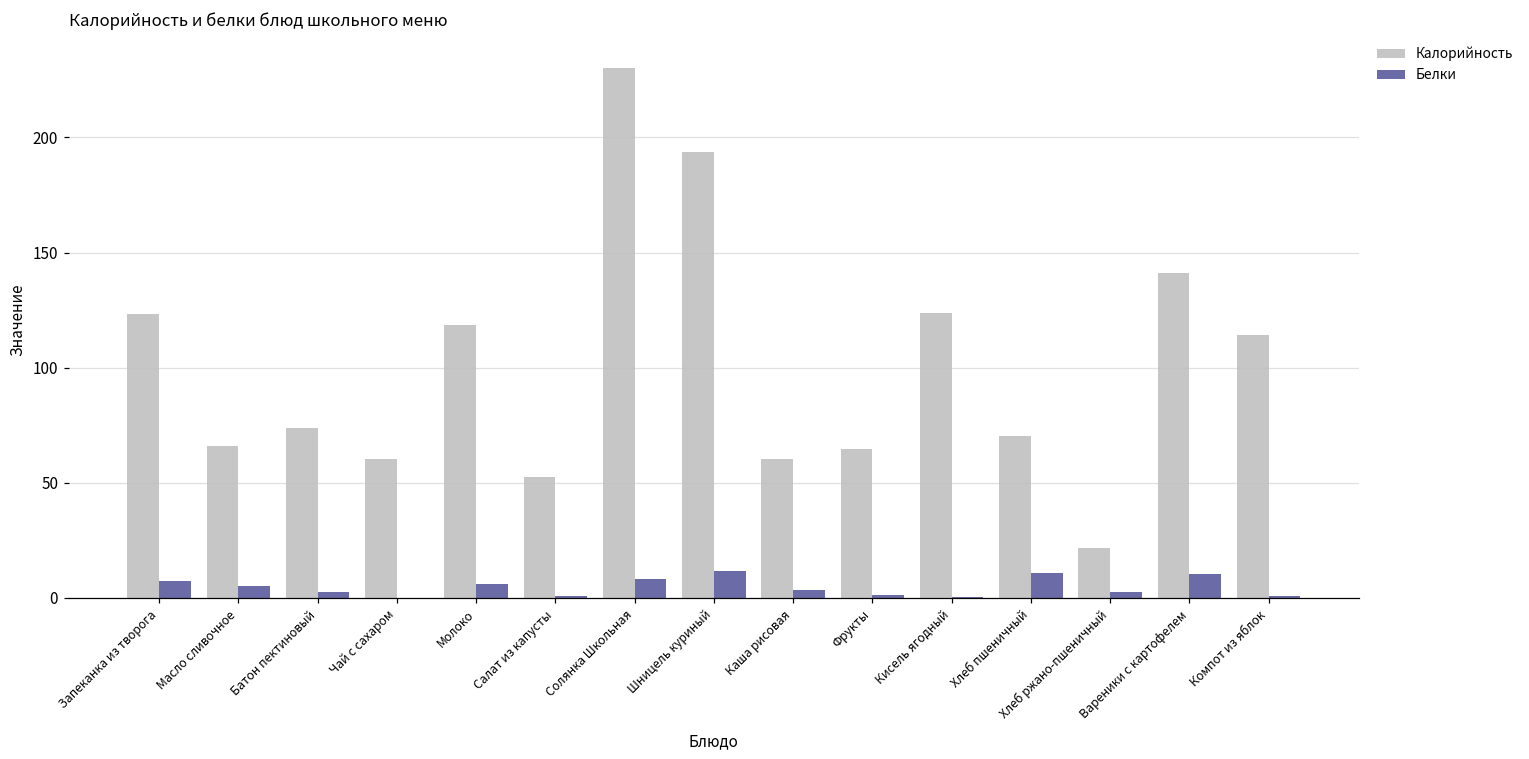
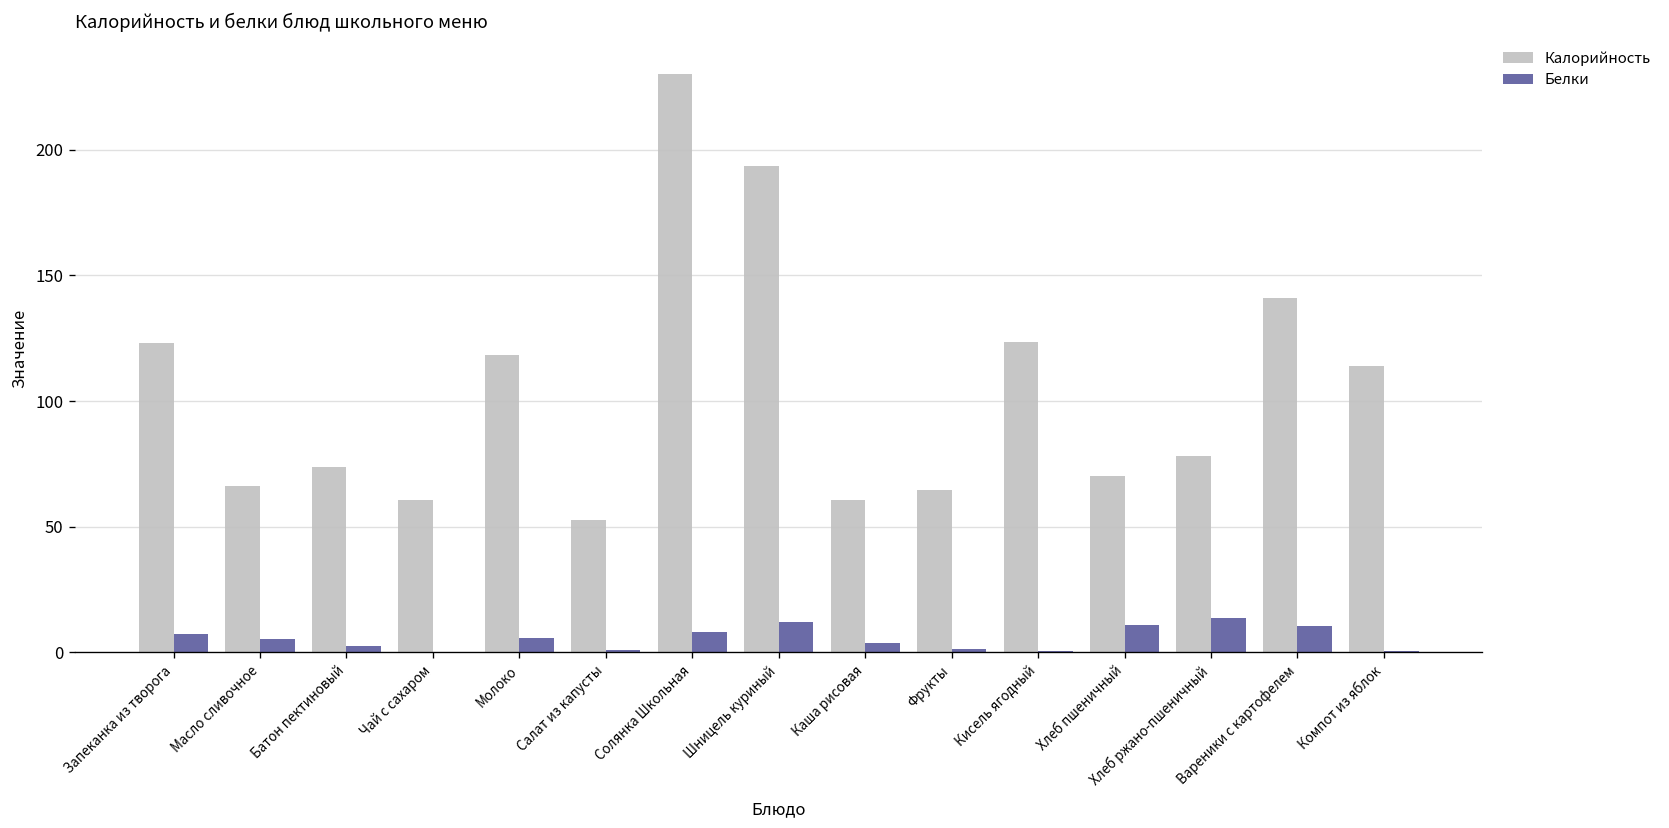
Калорийность, Хлеб ржано-пшеничный: 22 -> 78
Белки, Хлеб ржано-пшеничный: 3 -> 14
